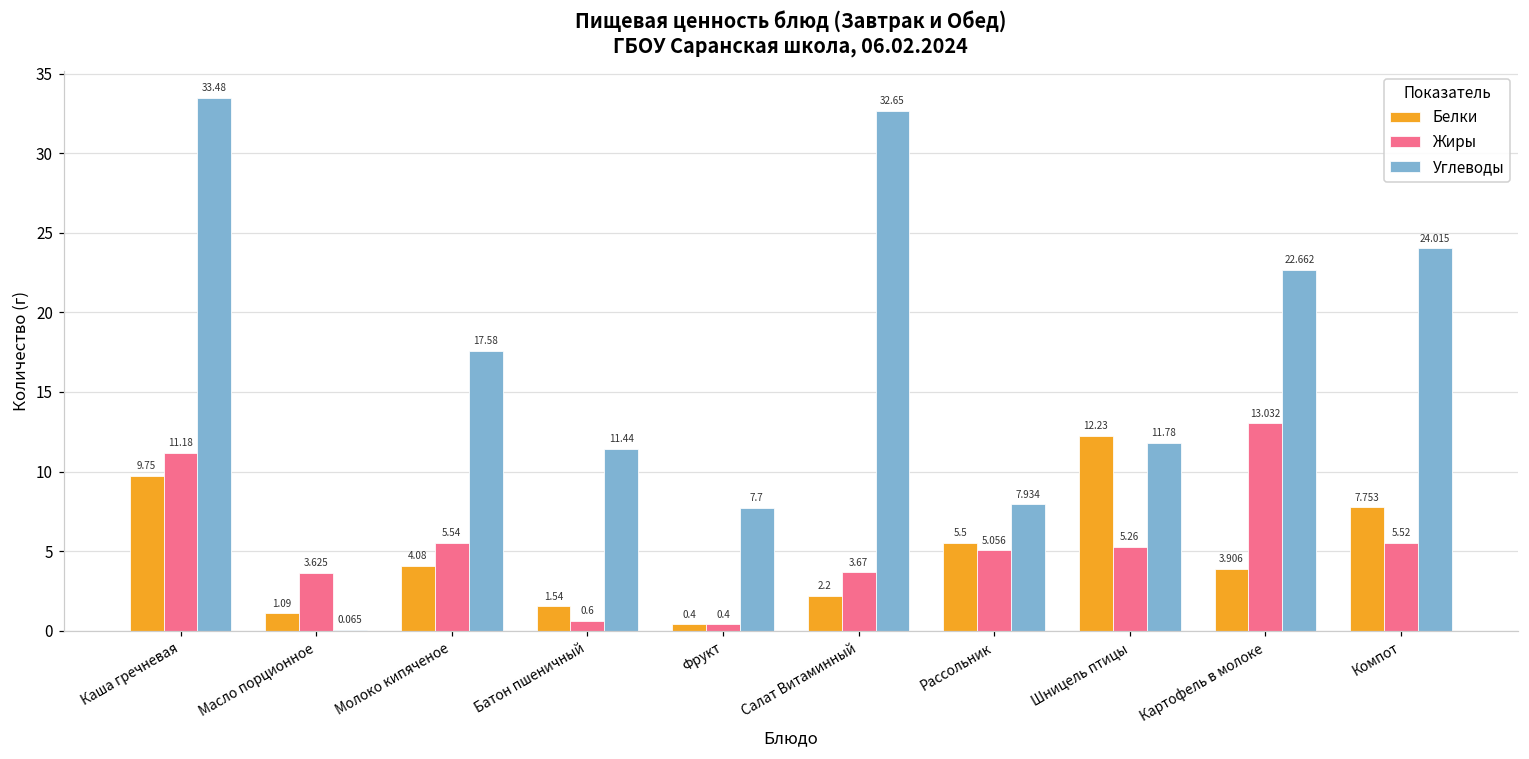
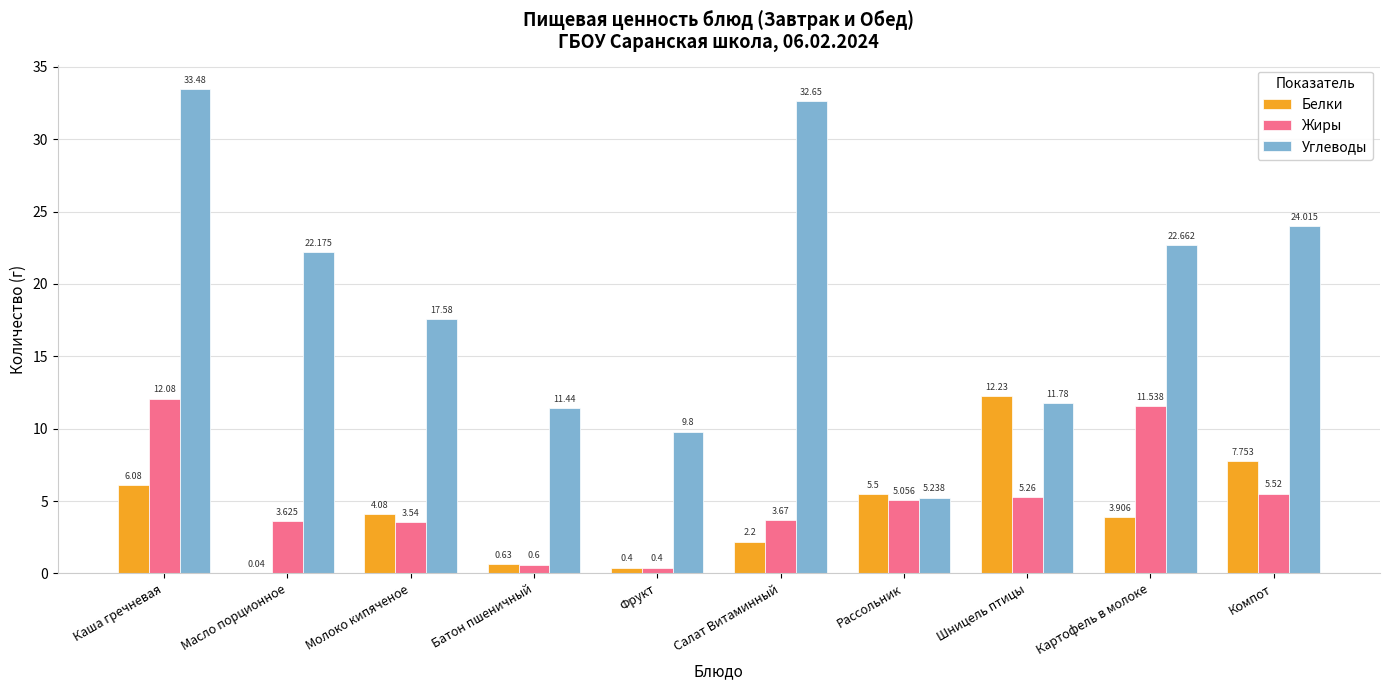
Белки, Каша гречневая: 9.75 -> 6.08
Жиры, Каша гречневая: 11.18 -> 12.08
Белки, Масло порционное: 1.09 -> 0.04
Углеводы, Масло порционное: 0.065 -> 22.175
Жиры, Молоко кипяченое: 5.54 -> 3.54
Белки, Батон пшеничный: 1.54 -> 0.63
Углеводы, Фрукт: 7.7 -> 9.8
Углеводы, Рассольник: 7.934 -> 5.238
Жиры, Картофель в молоке: 13.032 -> 11.538
